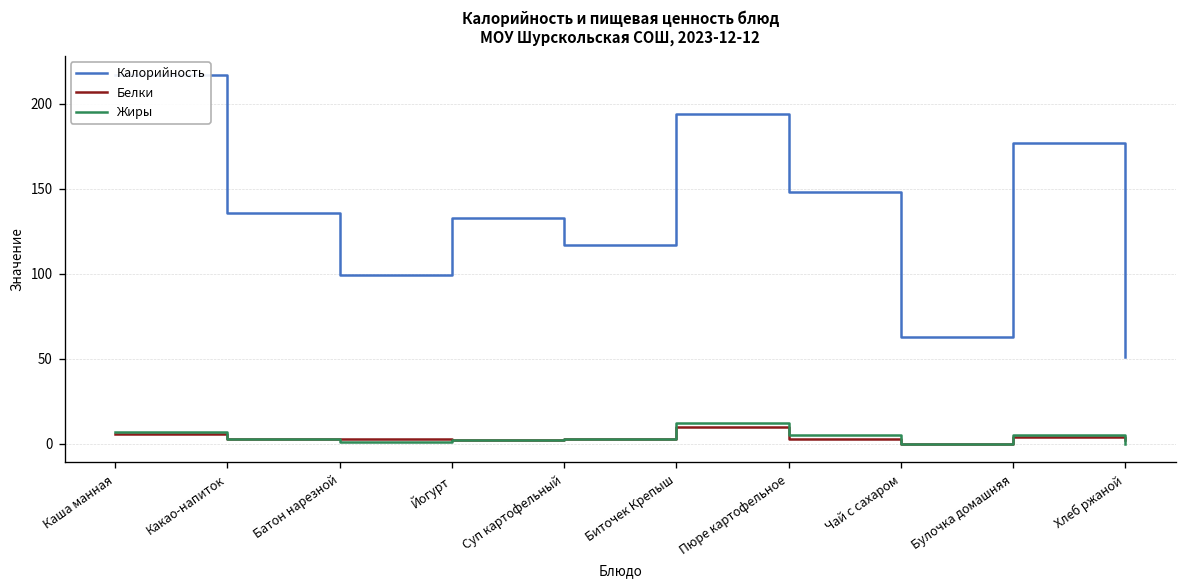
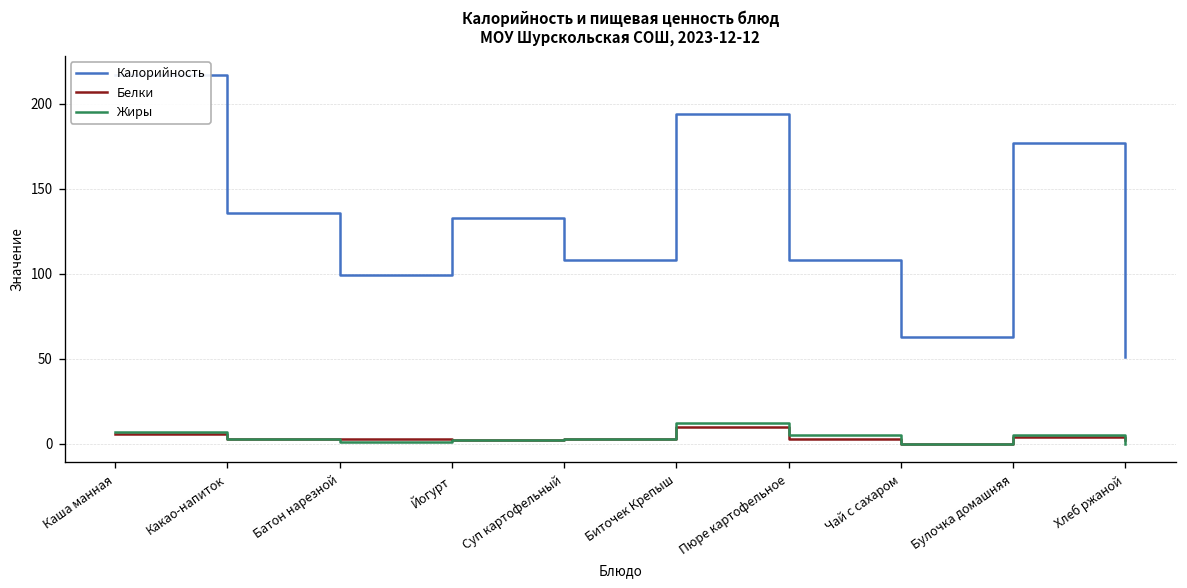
Калорийность, Суп картофельный: 117 -> 108
Калорийность, Пюре картофельное: 148 -> 108
